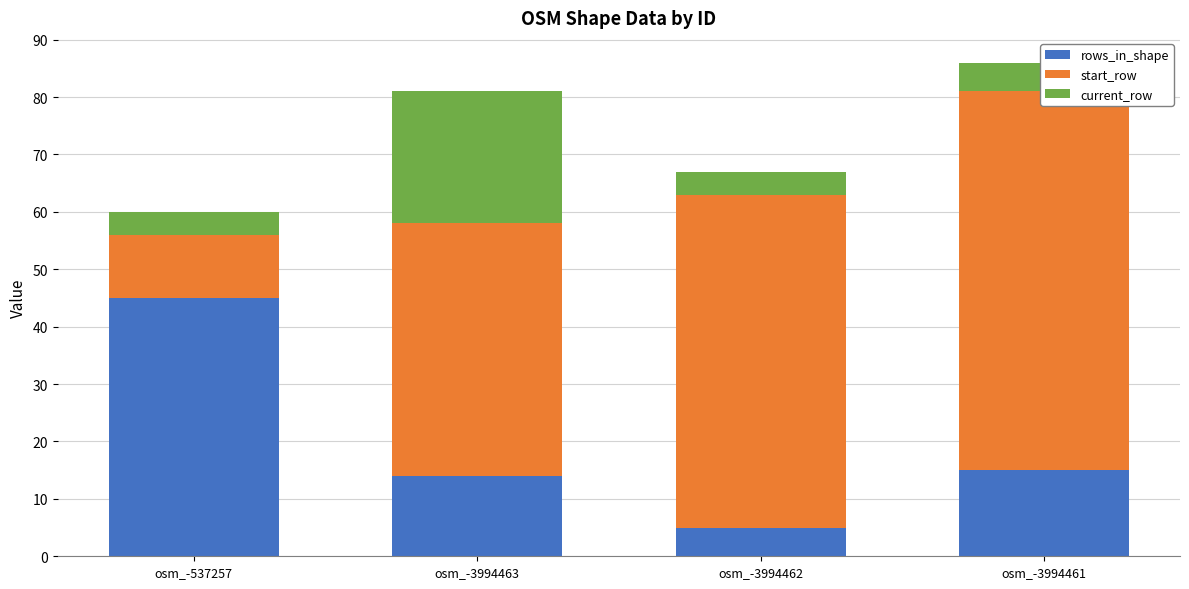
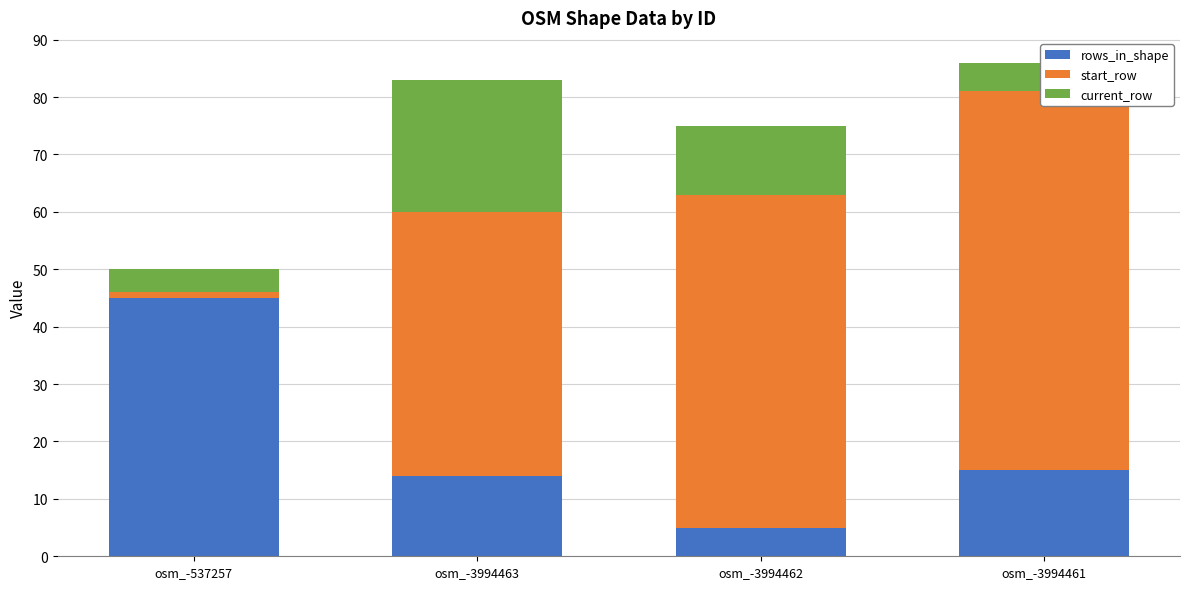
start_row, osm_-537257: 11 -> 1
start_row, osm_-3994463: 44 -> 46
current_row, osm_-3994462: 4 -> 12
